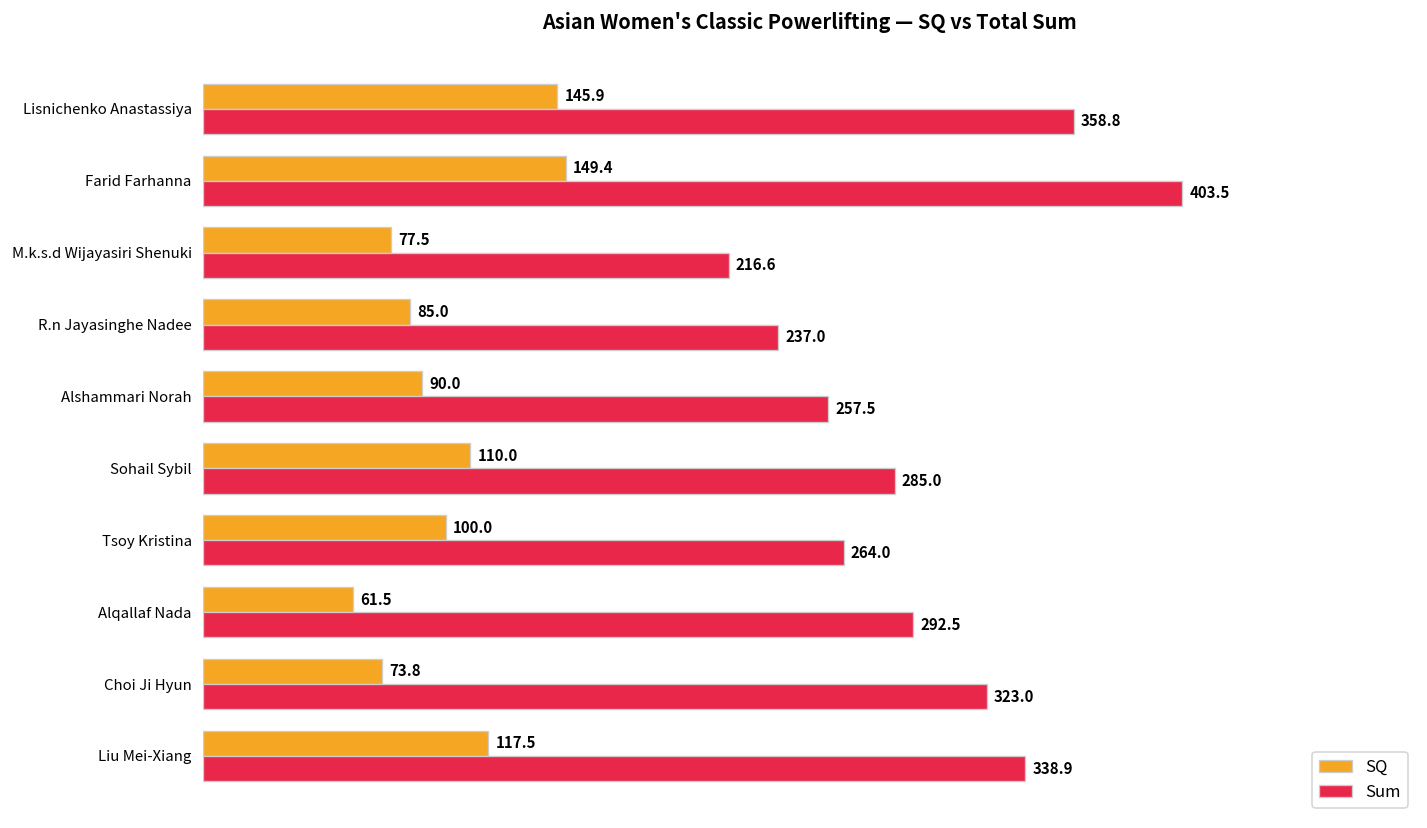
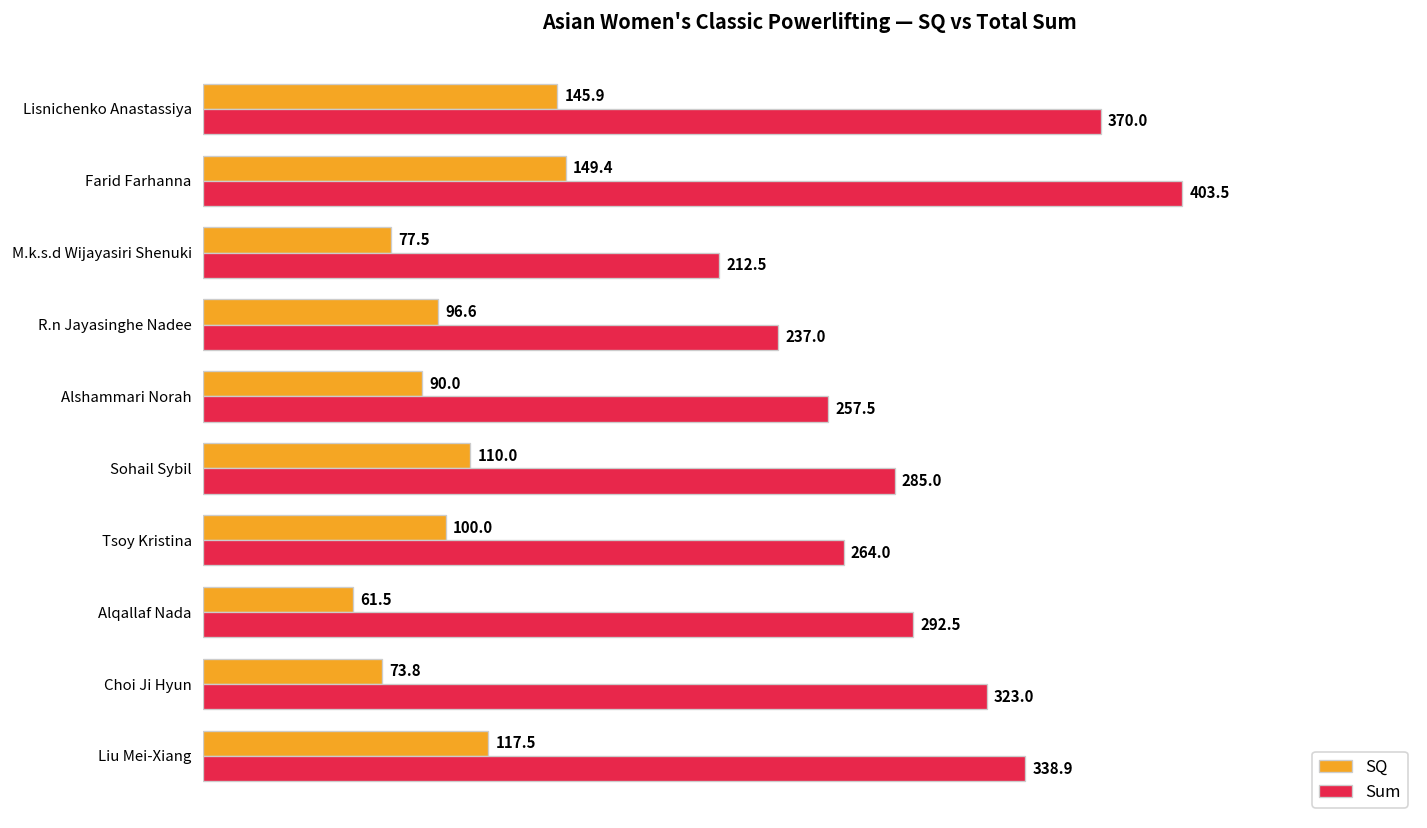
Sum, Lisnichenko Anastassiya: 358.8 -> 370.0
Sum, M.k.s.d Wijayasiri Shenuki: 216.6 -> 212.5
SQ, R.n Jayasinghe Nadee: 85.0 -> 96.6
